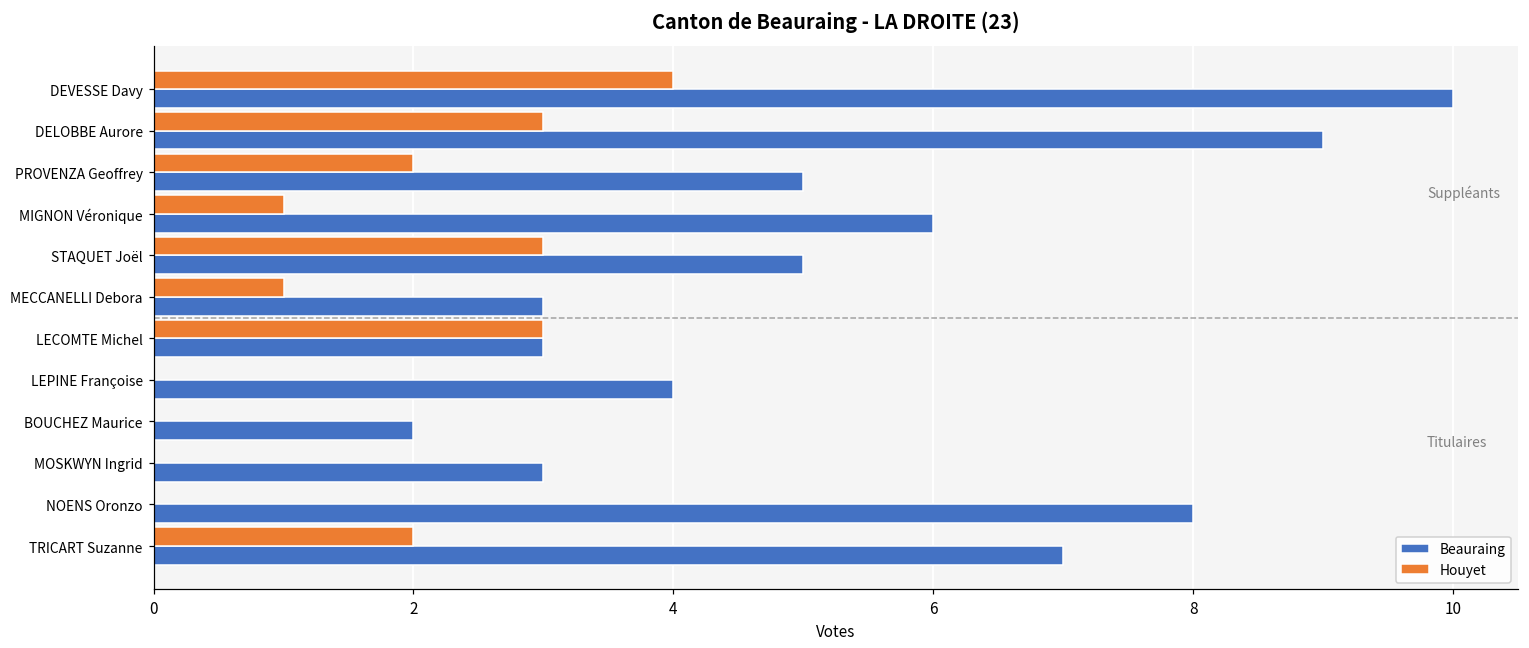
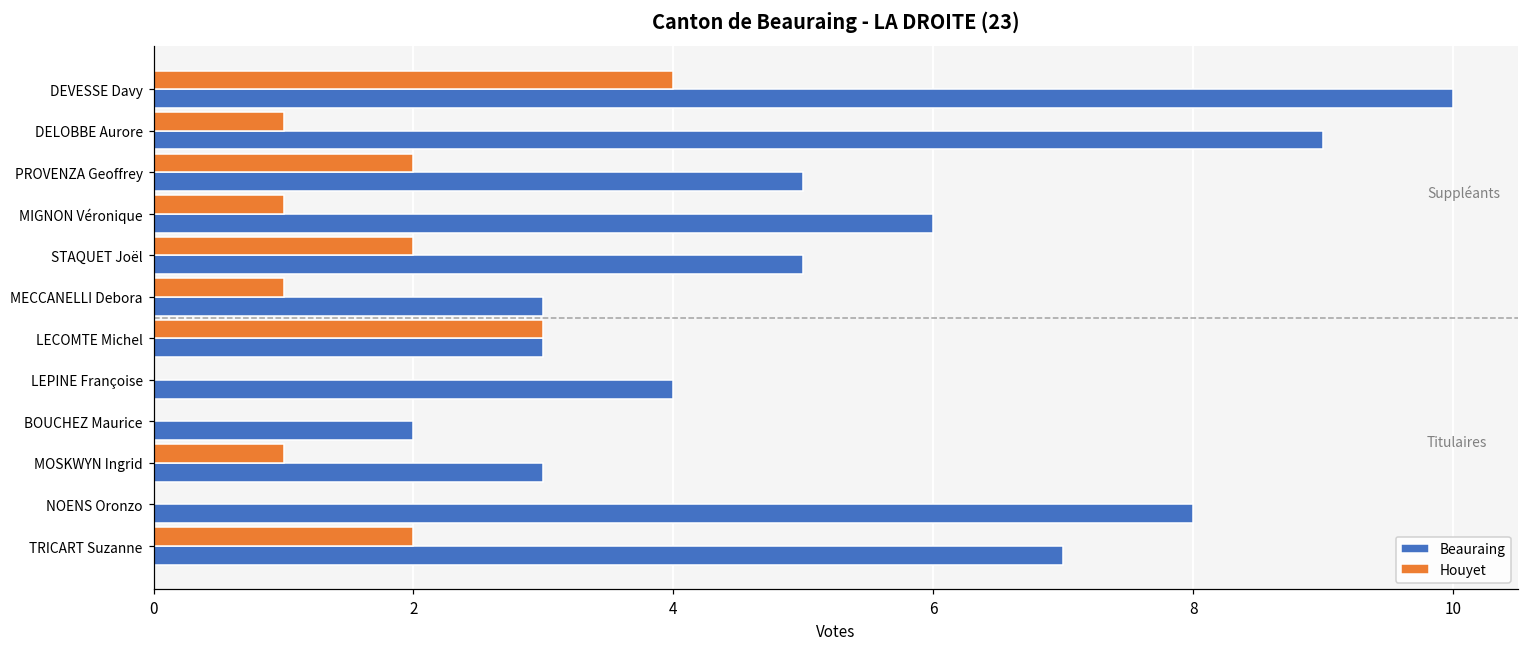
Houyet, DELOBBE Aurore: 3 -> 1
Houyet, STAQUET Joël: 3 -> 2
Houyet, MOSKWYN Ingrid: 0 -> 1
